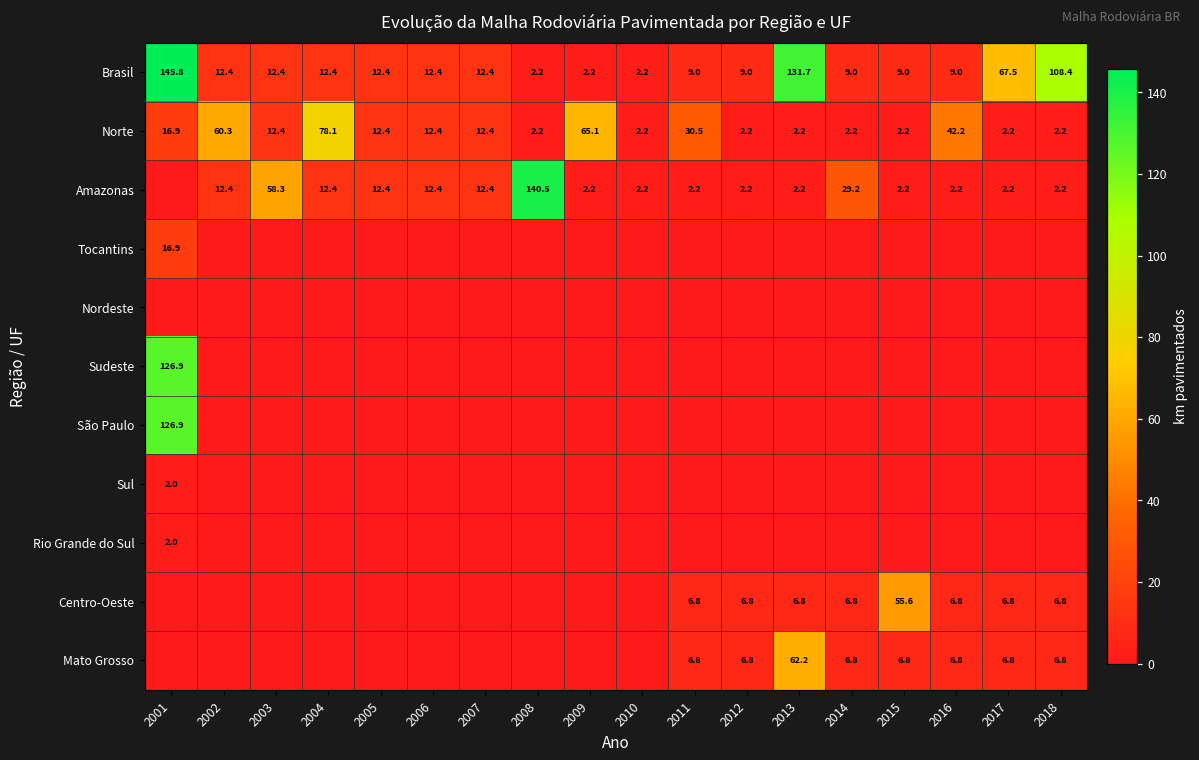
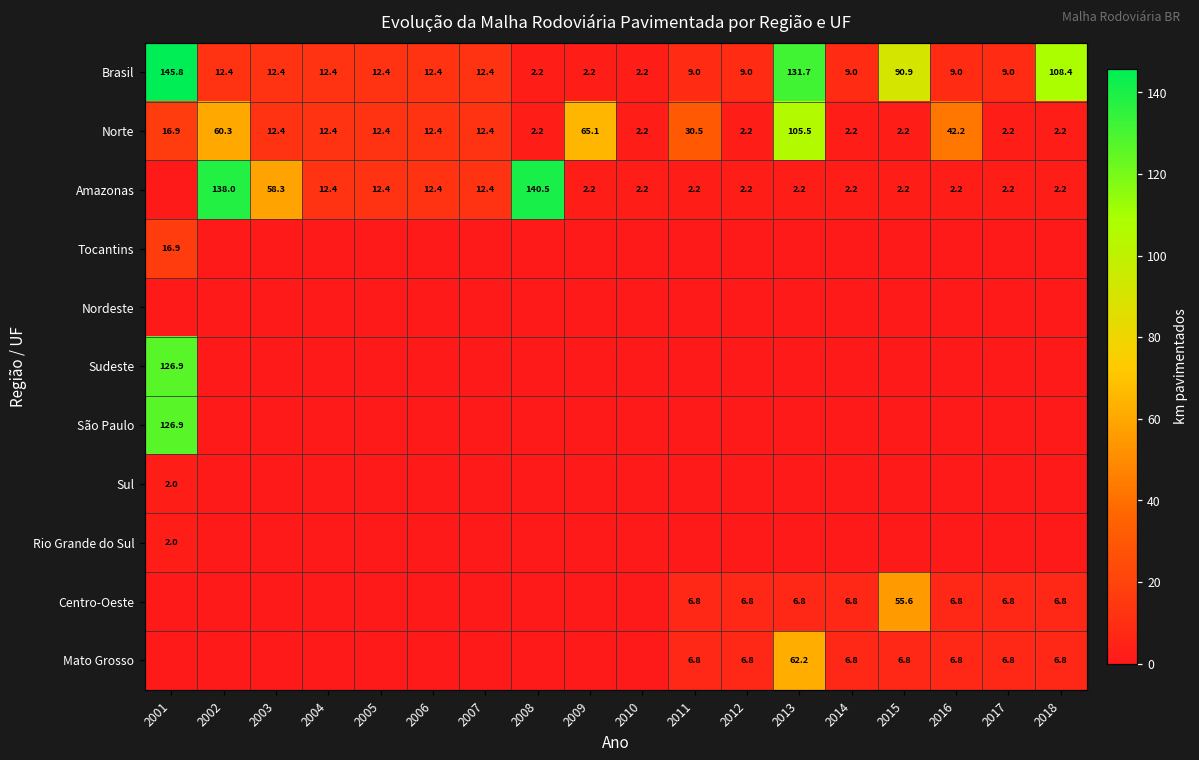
Brasil, 2015: 9.0 -> 90.9
Brasil, 2017: 67.5 -> 9.0
Norte, 2004: 78.1 -> 12.4
Norte, 2013: 2.2 -> 105.5
Amazonas, 2002: 12.4 -> 138.0
Amazonas, 2014: 29.2 -> 2.2
